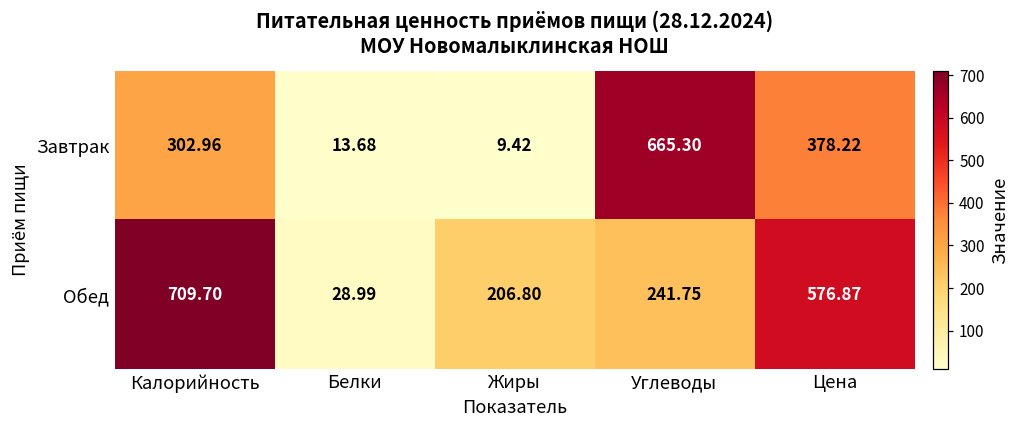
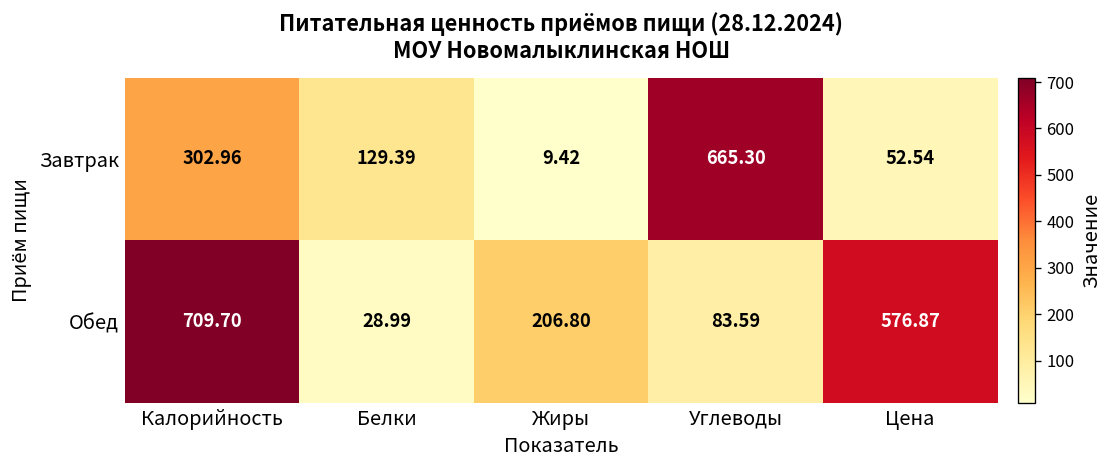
Завтрак, Белки: 13.68 -> 129.39
Завтрак, Цена: 378.22 -> 52.54
Обед, Углеводы: 241.75 -> 83.59
